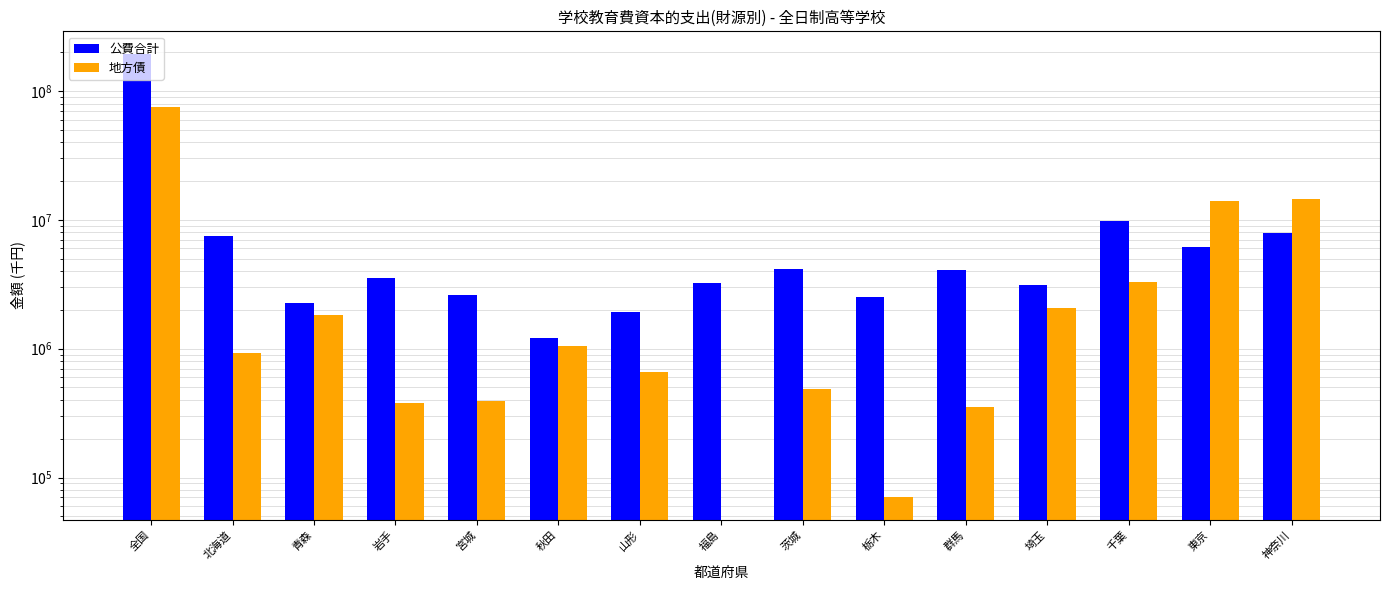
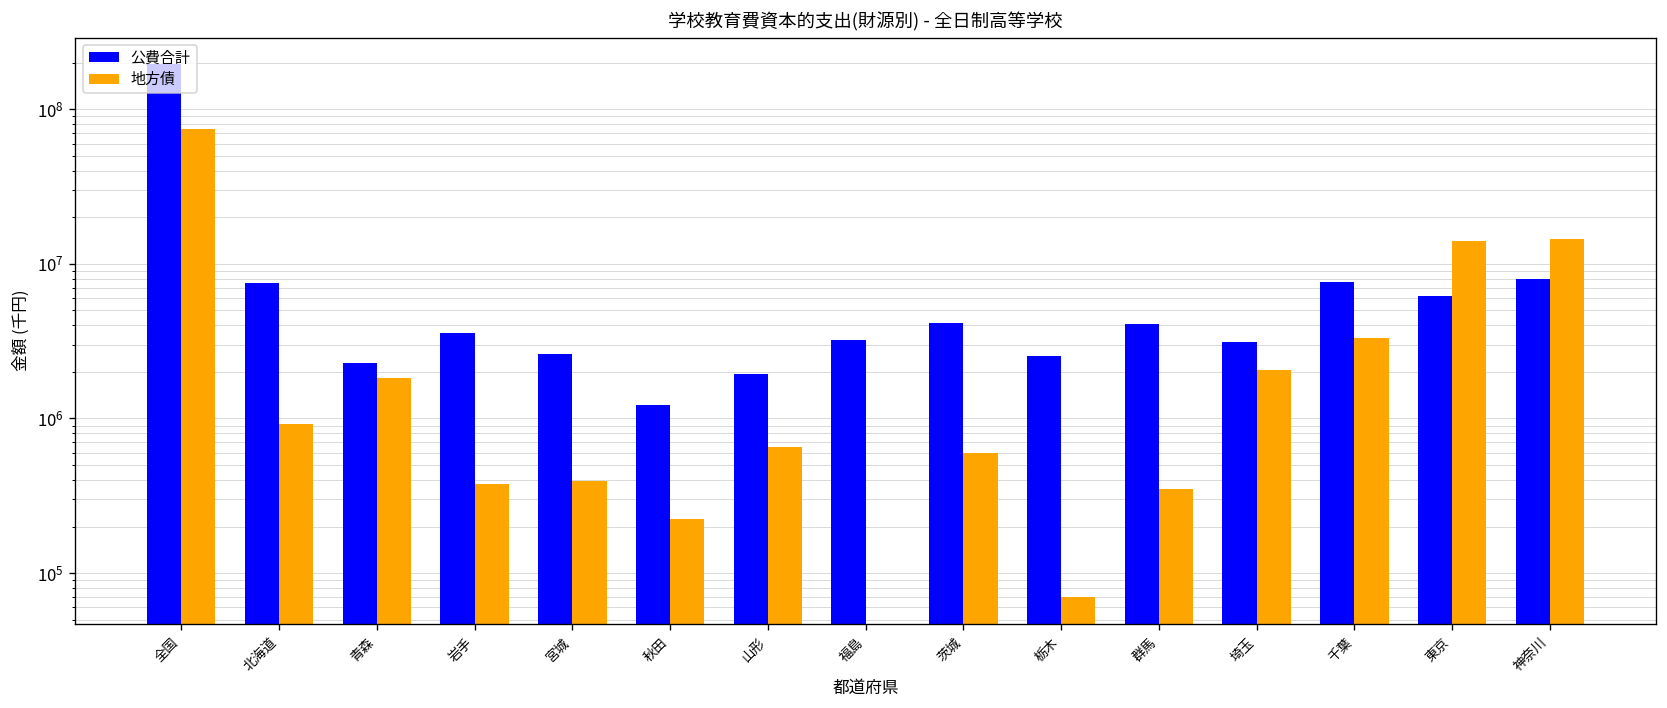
地方債, 秋田: 1100000 -> 220000
地方債, 茨城: 490000 -> 600000
公費合計, 千葉: 10000000 -> 8000000
